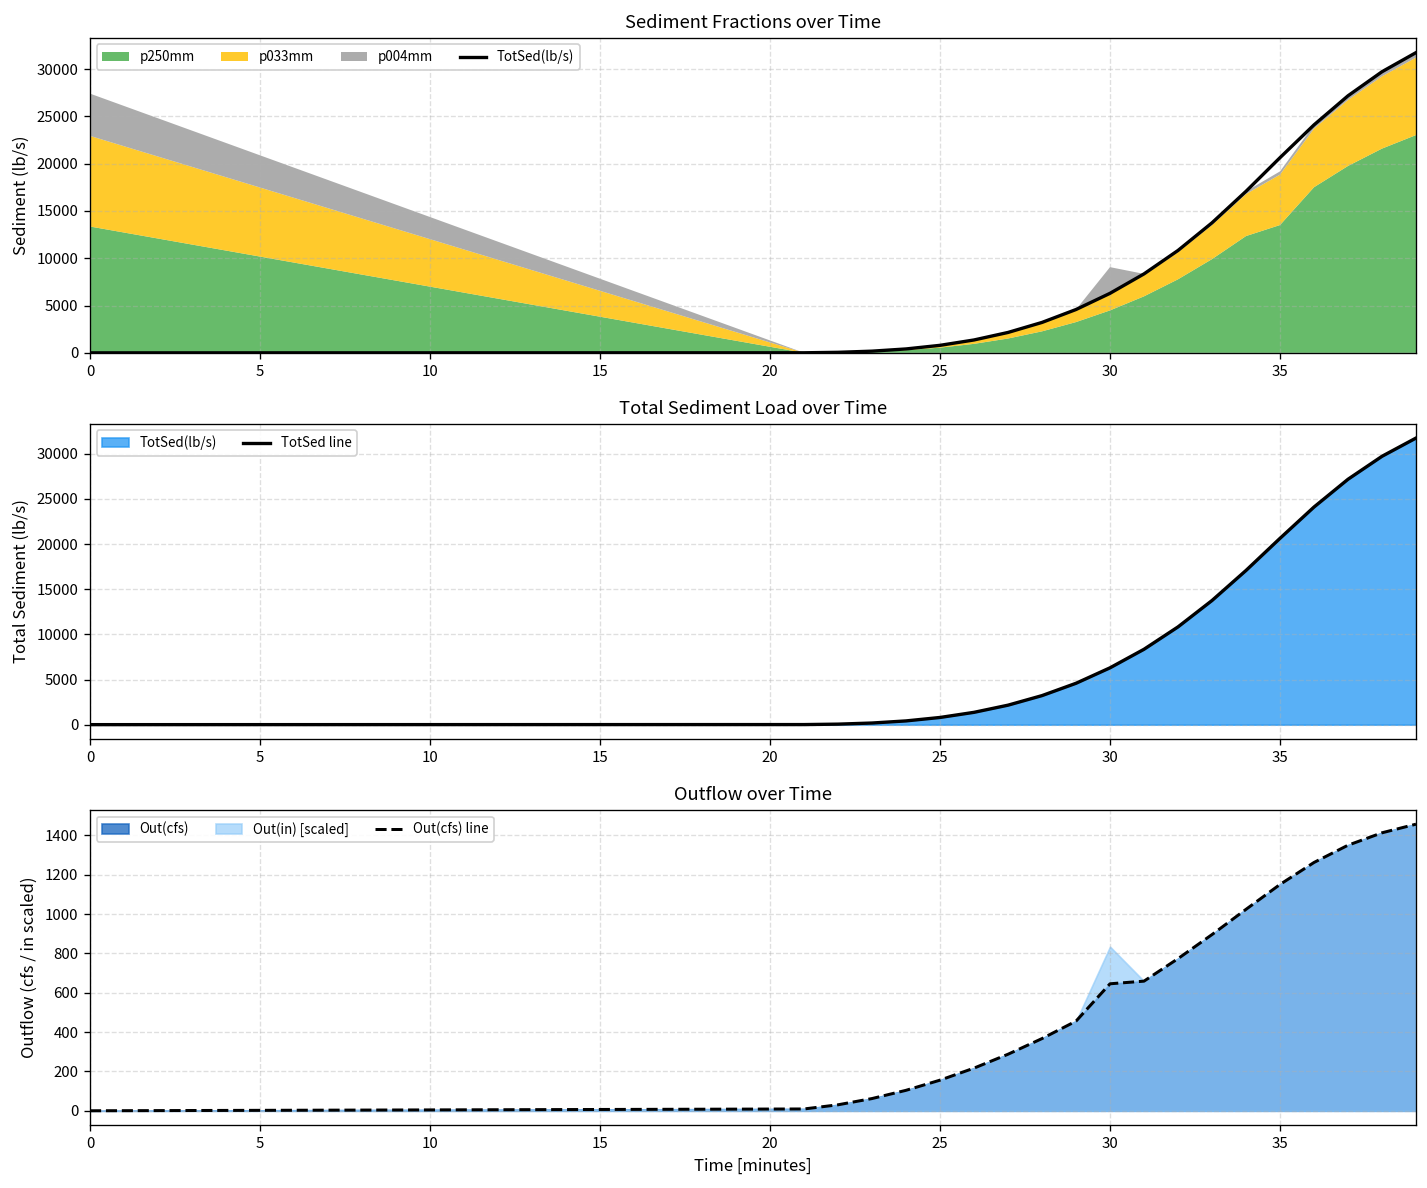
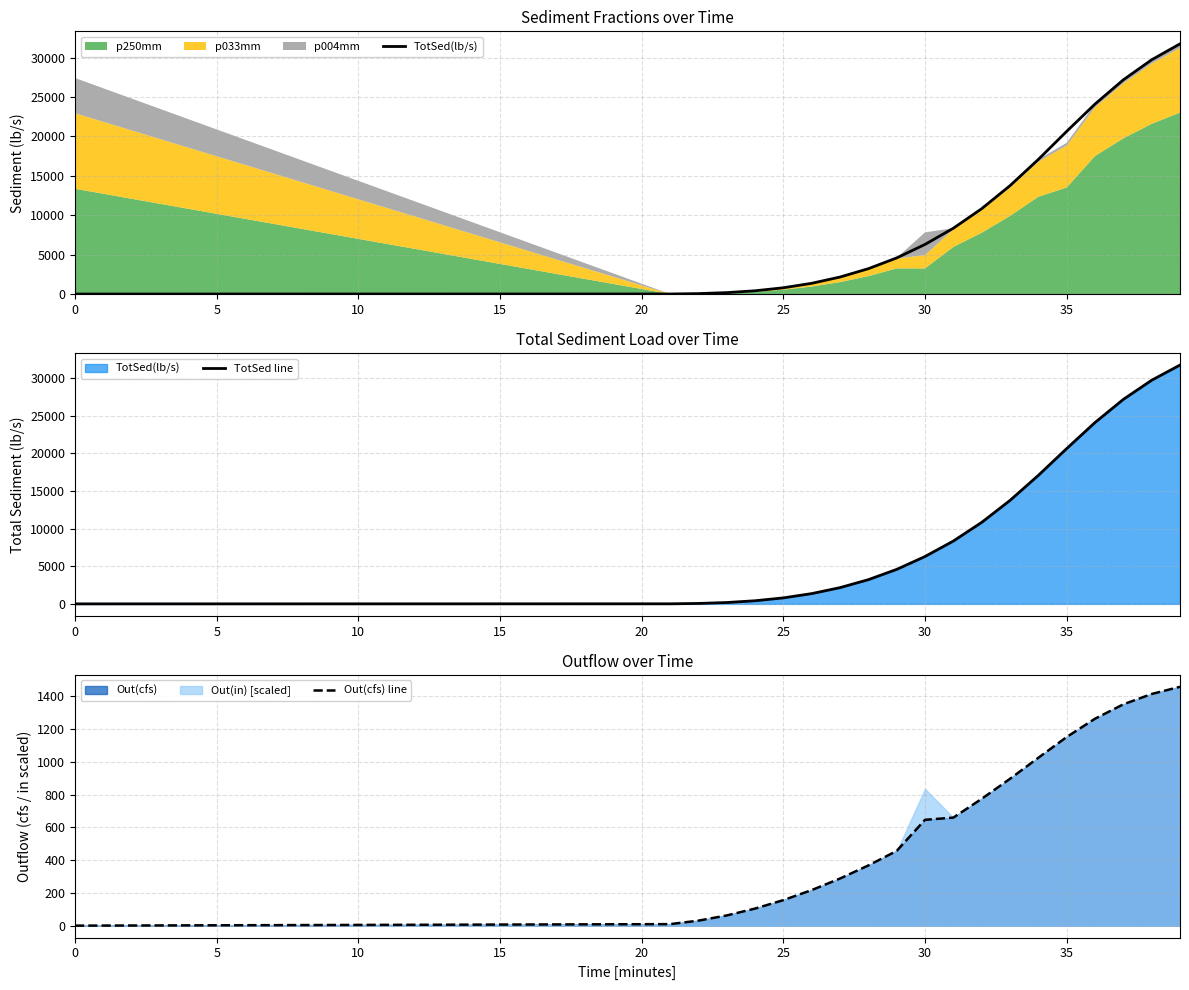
Sediment Fractions over Time, p250mm, 30: 4000 -> 3000
